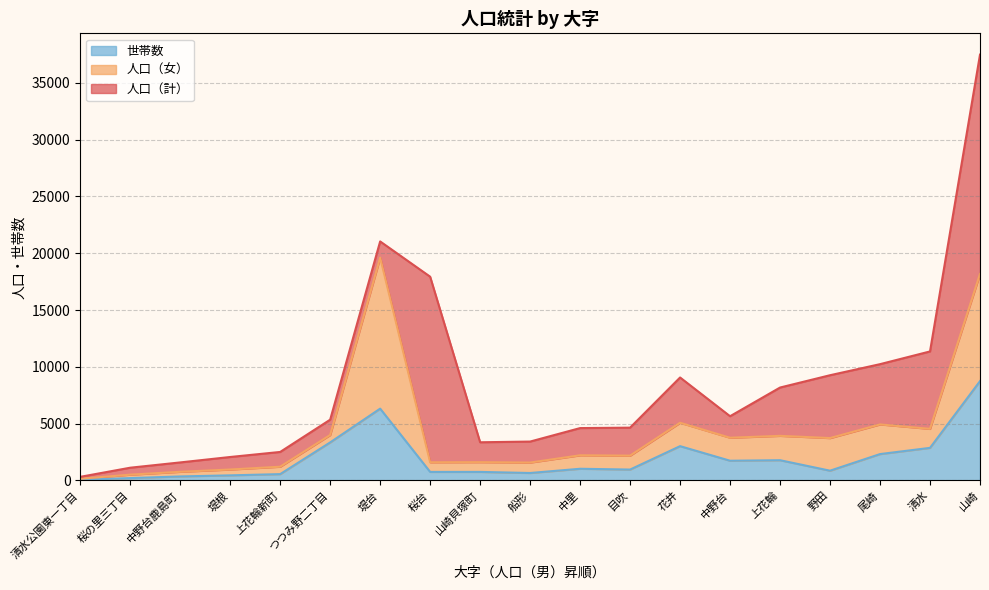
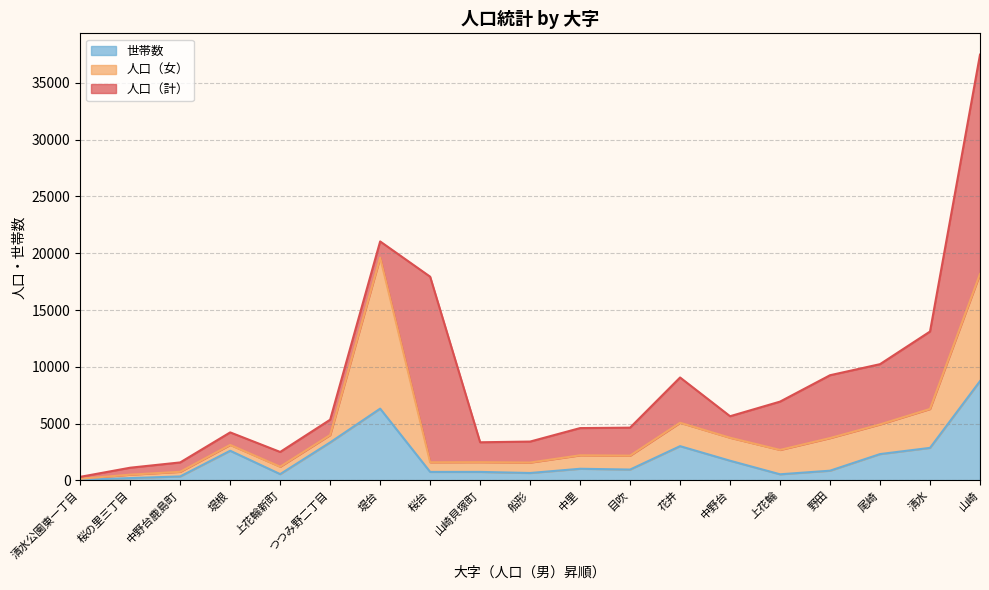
世帯数, 堤根: 500 -> 2600
世帯数, 上花輪: 1800 -> 500
人口（女）, 清水: 1700 -> 3400
